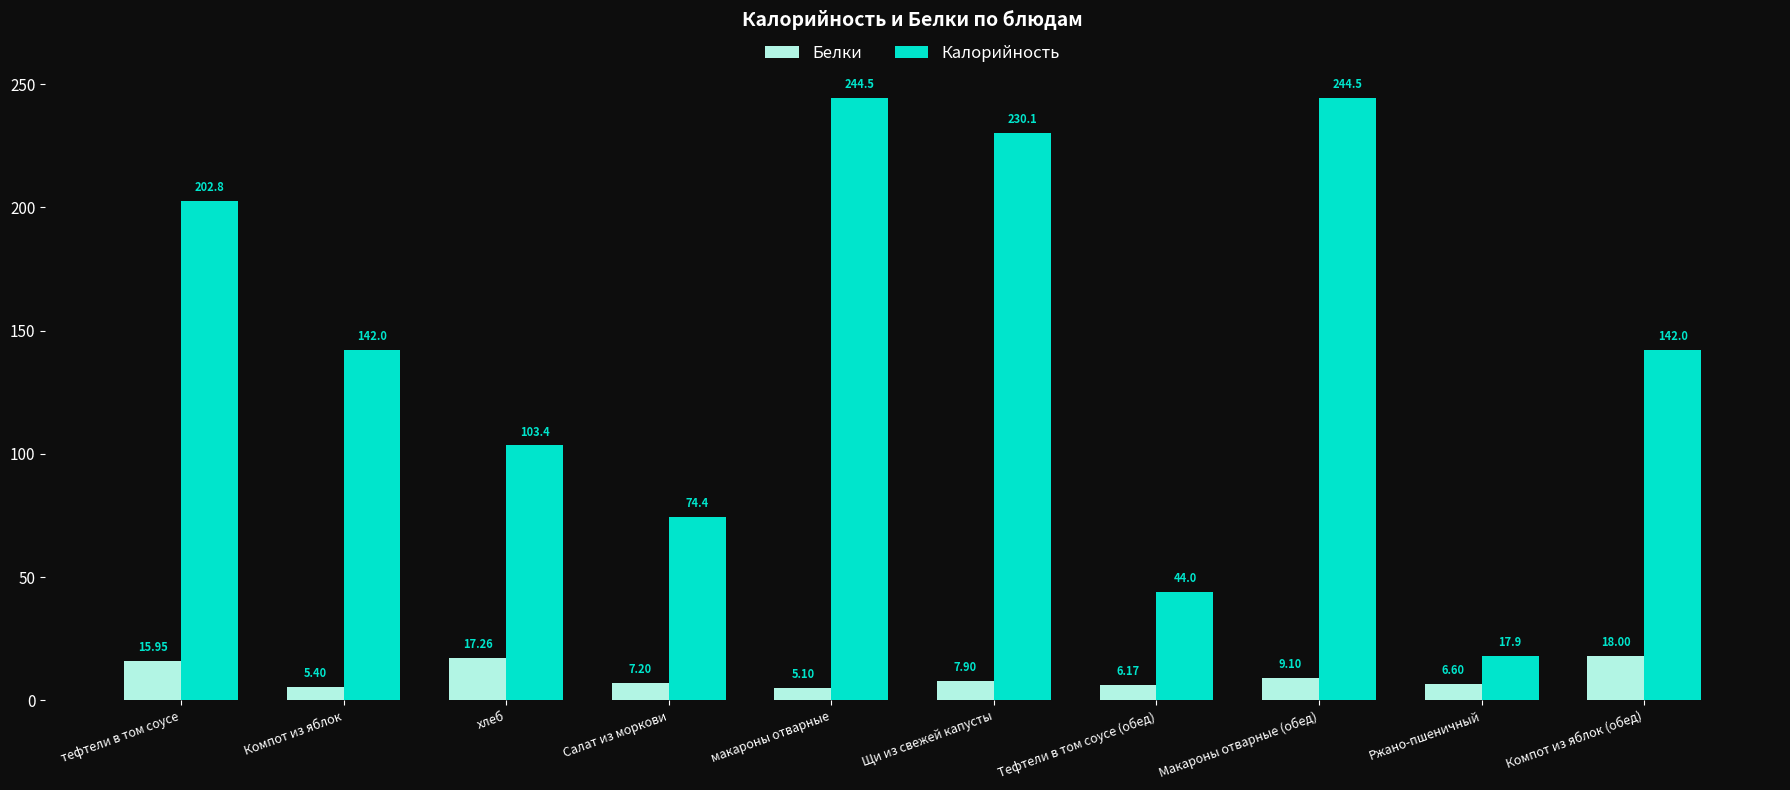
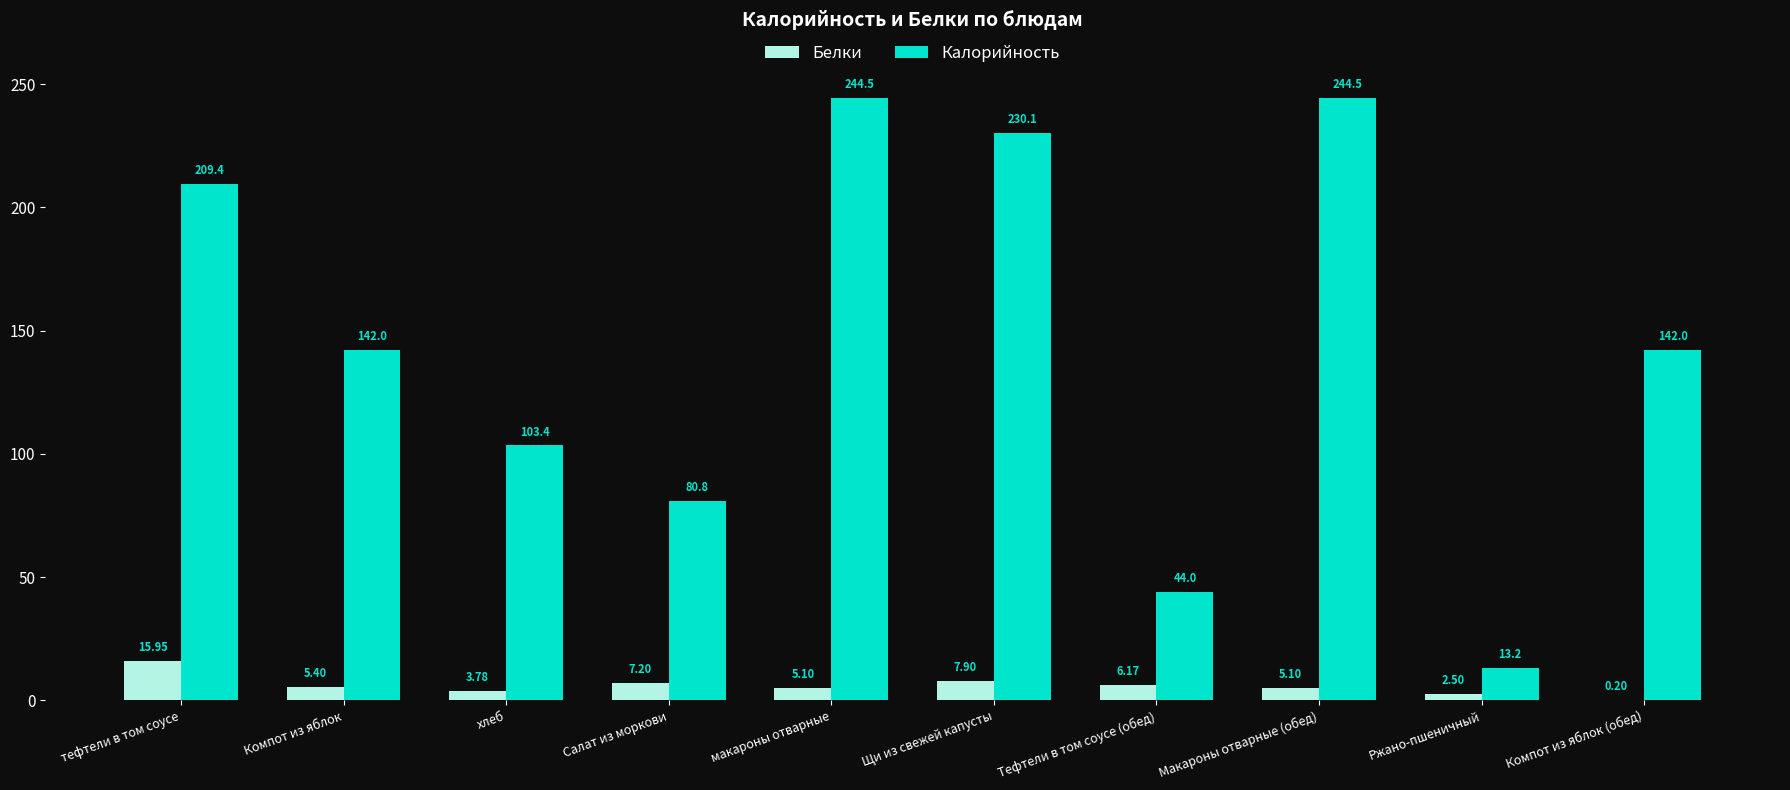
Калорийность, тефтели в том соусе: 202.8 -> 209.4
Белки, хлеб: 17.26 -> 3.78
Калорийность, Салат из моркови: 74.4 -> 80.8
Белки, Макароны отварные (обед): 9.10 -> 5.10
Белки, Ржано-пшеничный: 6.60 -> 2.50
Калорийность, Ржано-пшеничный: 17.9 -> 13.2
Белки, Компот из яблок (обед): 18.00 -> 0.20
